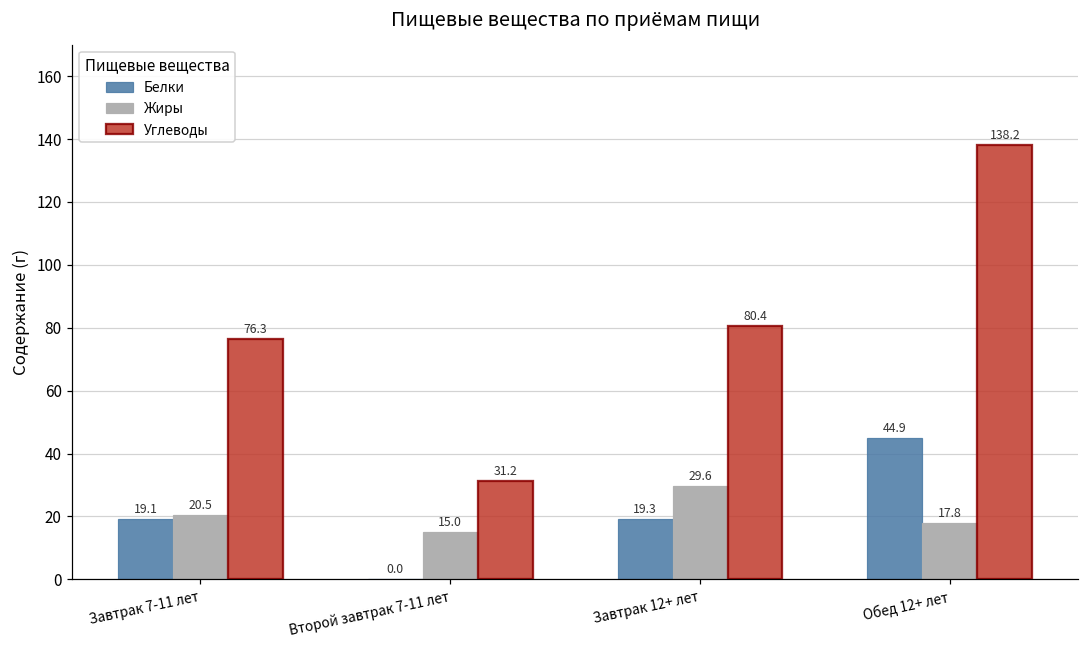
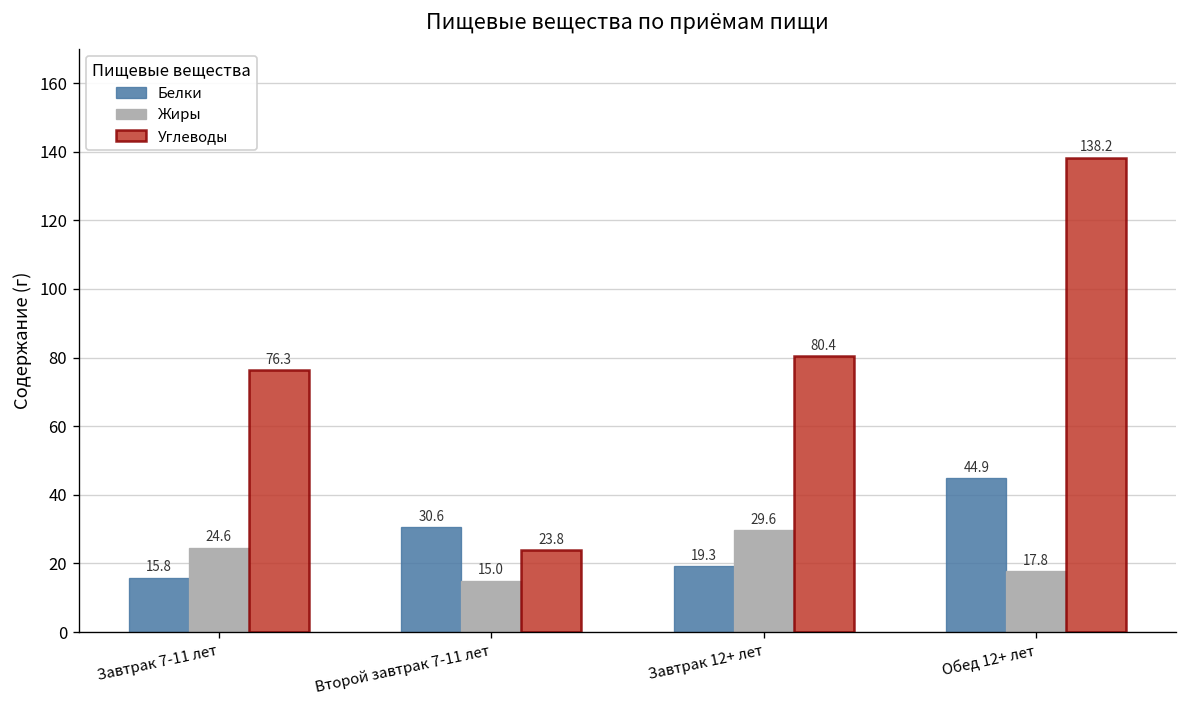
Белки, Завтрак 7-11 лет: 19.1 -> 15.8
Жиры, Завтрак 7-11 лет: 20.5 -> 24.6
Белки, Второй завтрак 7-11 лет: 0.0 -> 30.6
Углеводы, Второй завтрак 7-11 лет: 31.2 -> 23.8
